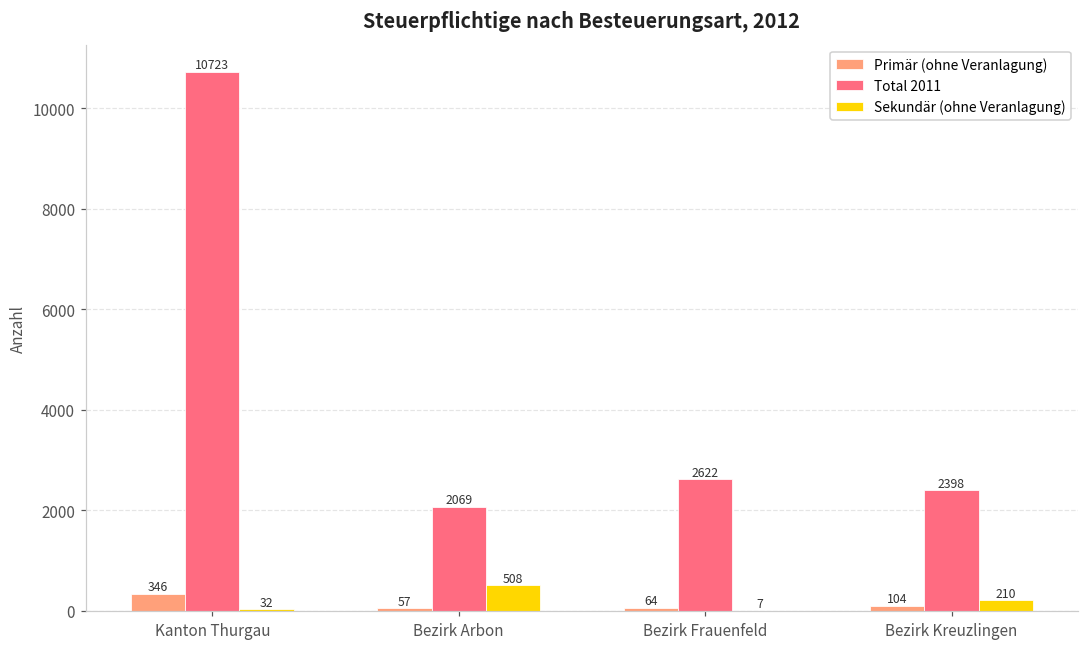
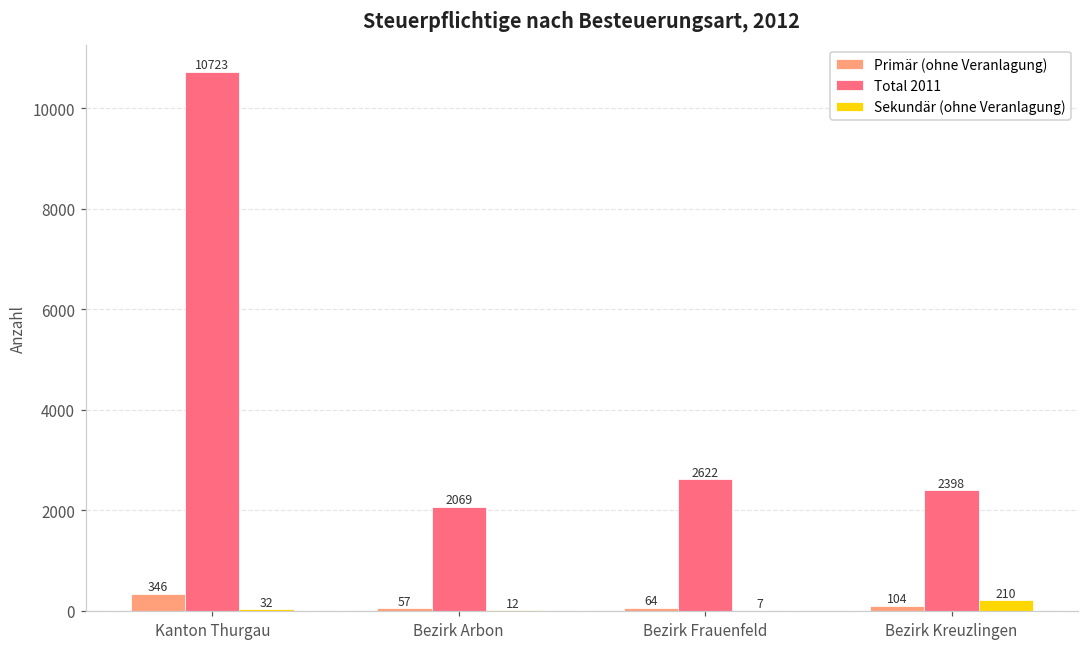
Sekundär (ohne Veranlagung), Bezirk Arbon: 508 -> 12
